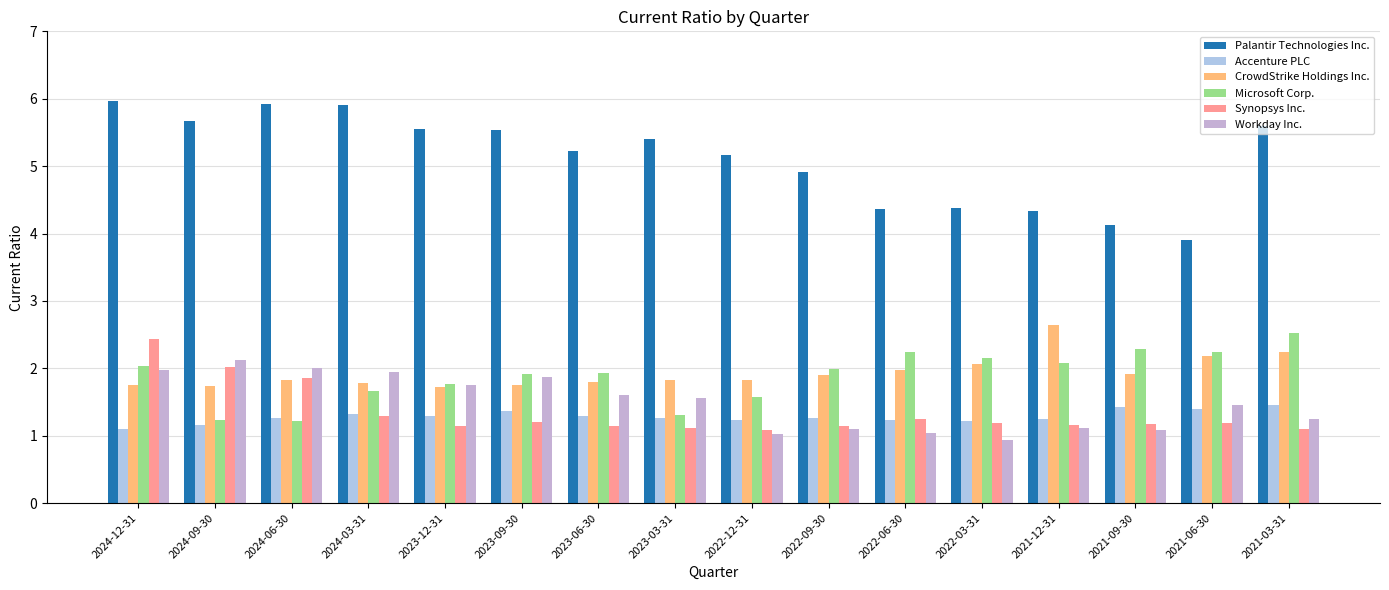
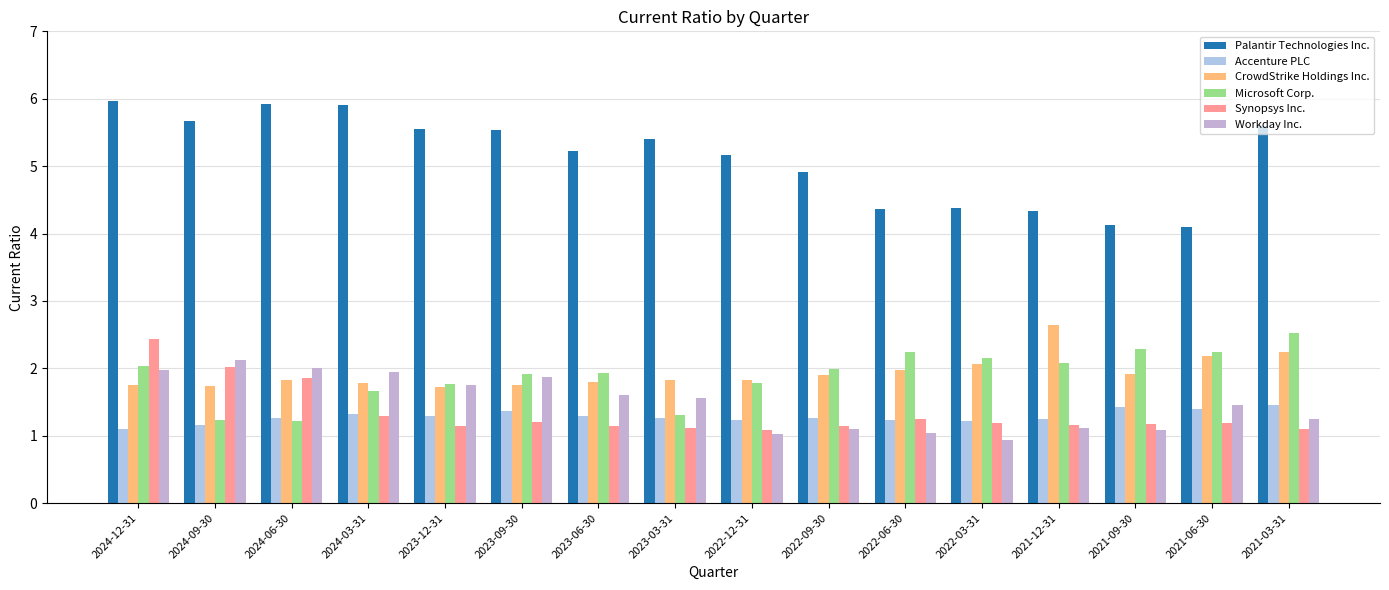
Microsoft Corp., 2022-12-31: 1.6 -> 1.8
Palantir Technologies Inc., 2021-06-30: 3.9 -> 4.1
